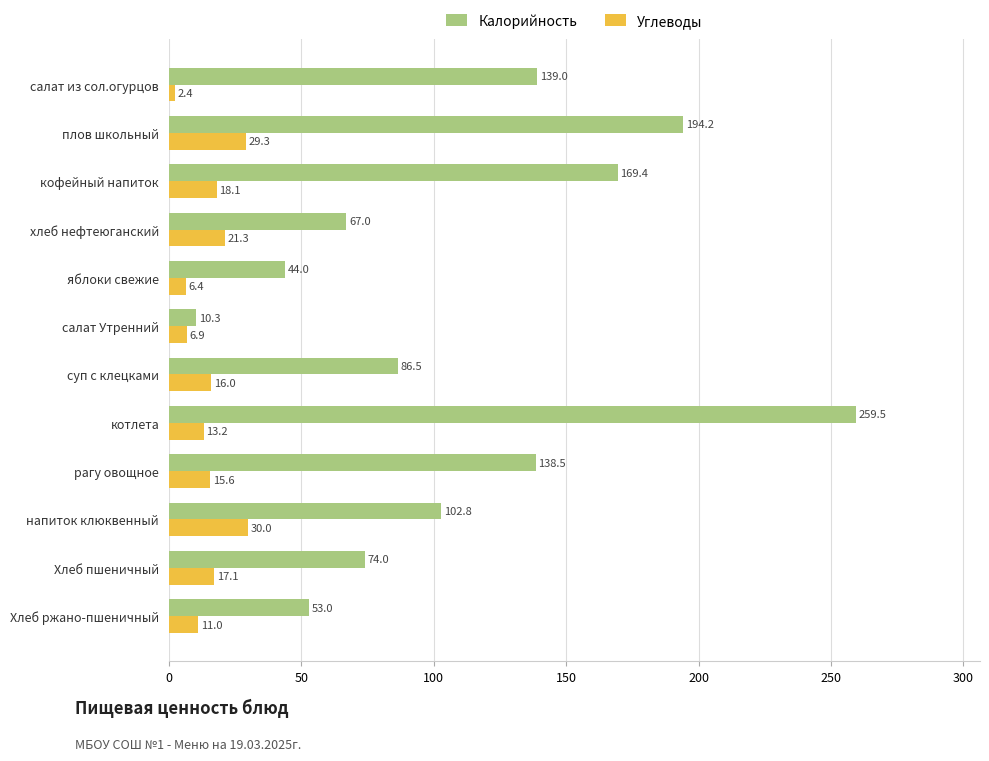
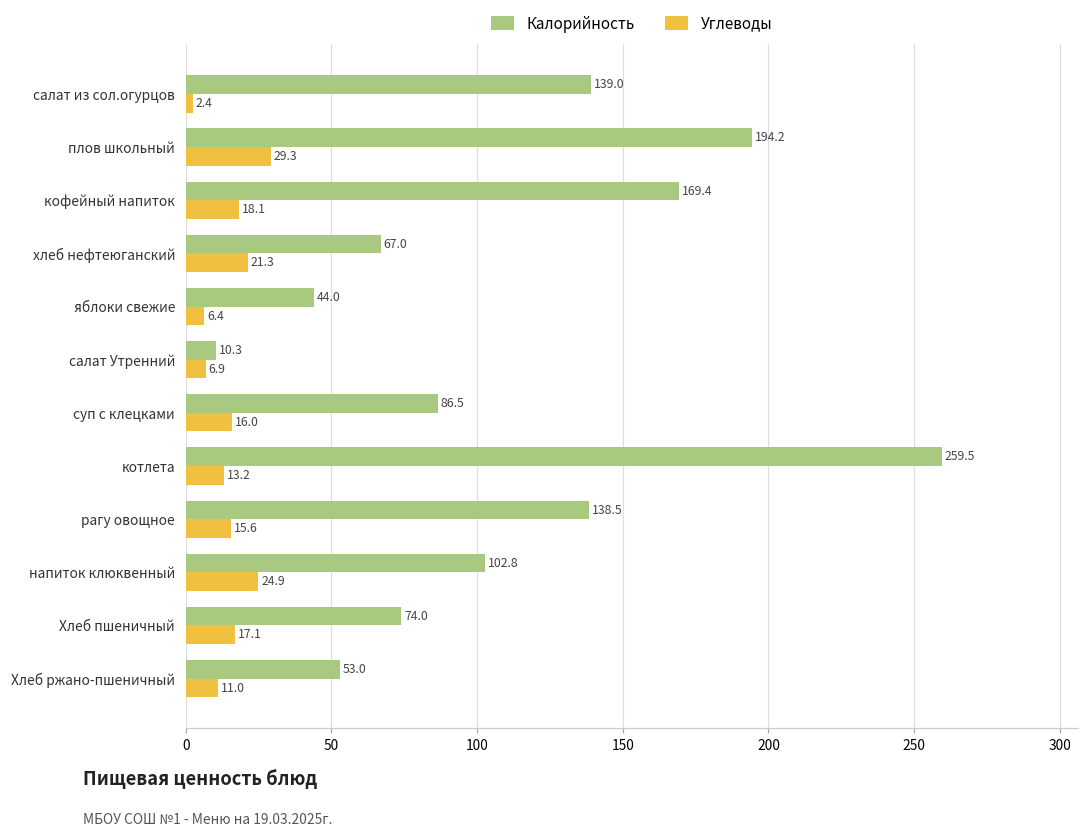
Углеводы, напиток клюквенный: 30.0 -> 24.9
